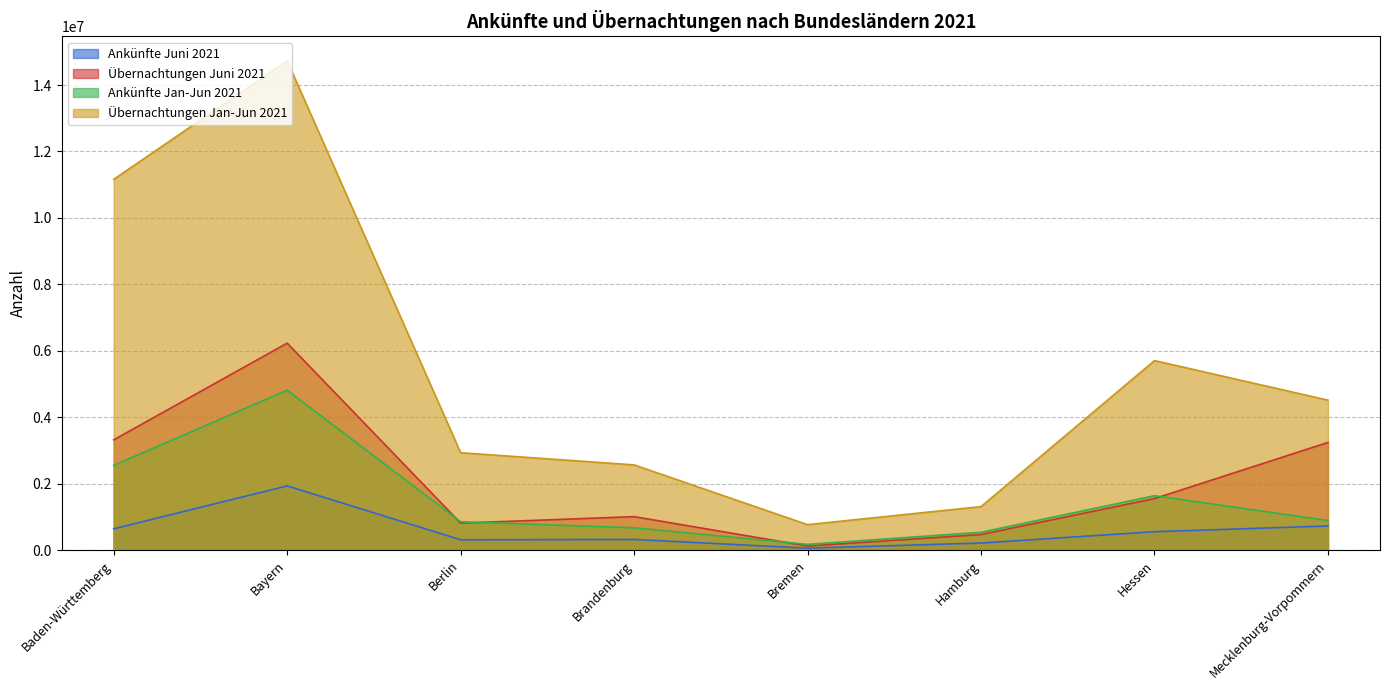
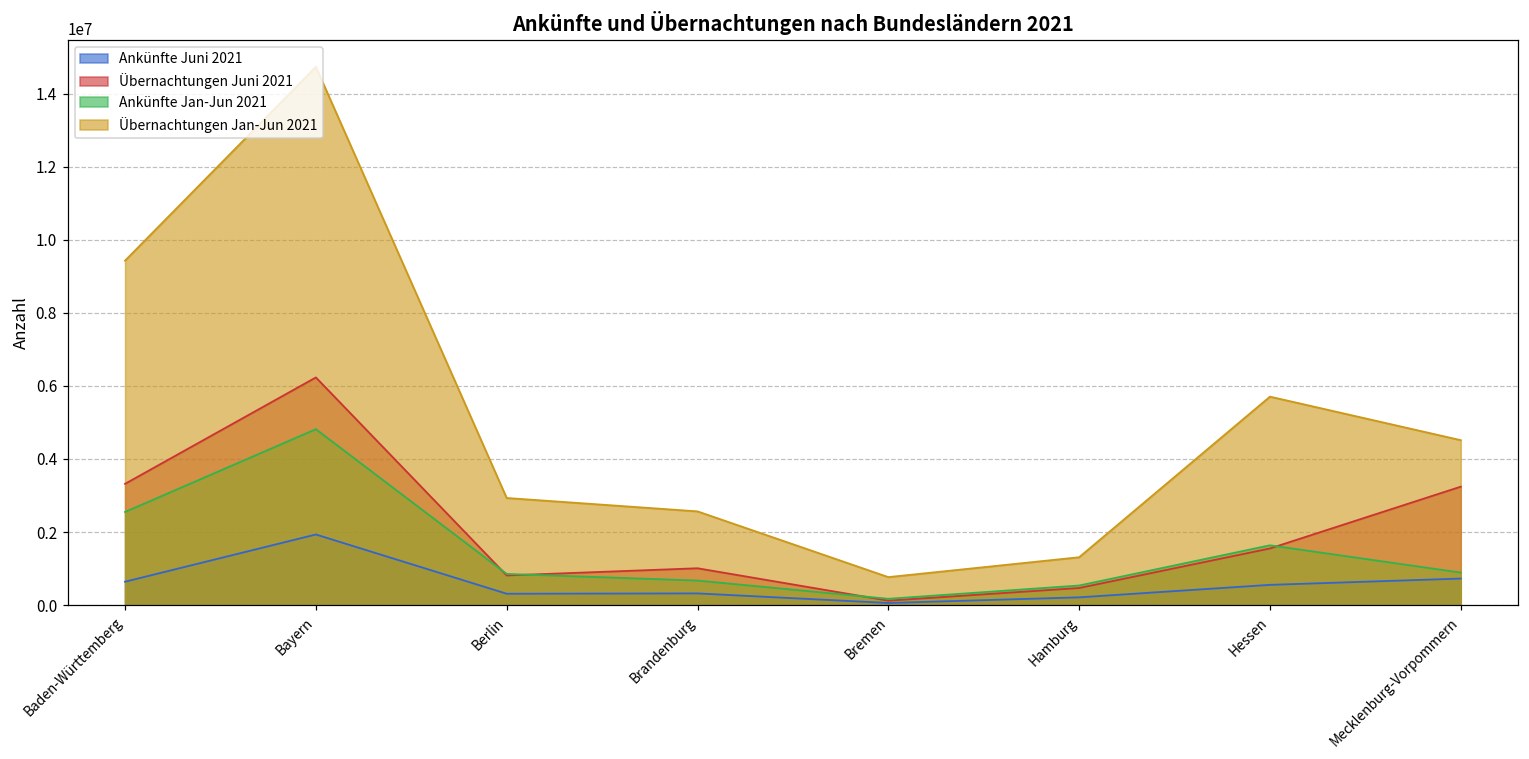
Übernachtungen Jan-Jun 2021, Baden-Württemberg: 11200000 -> 9400000
